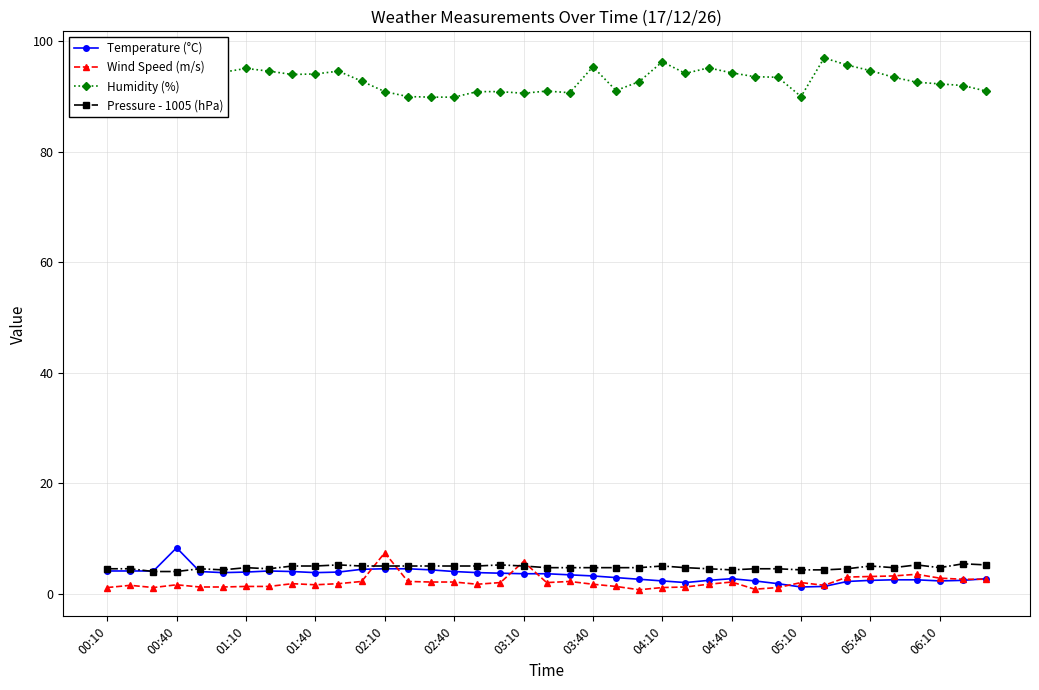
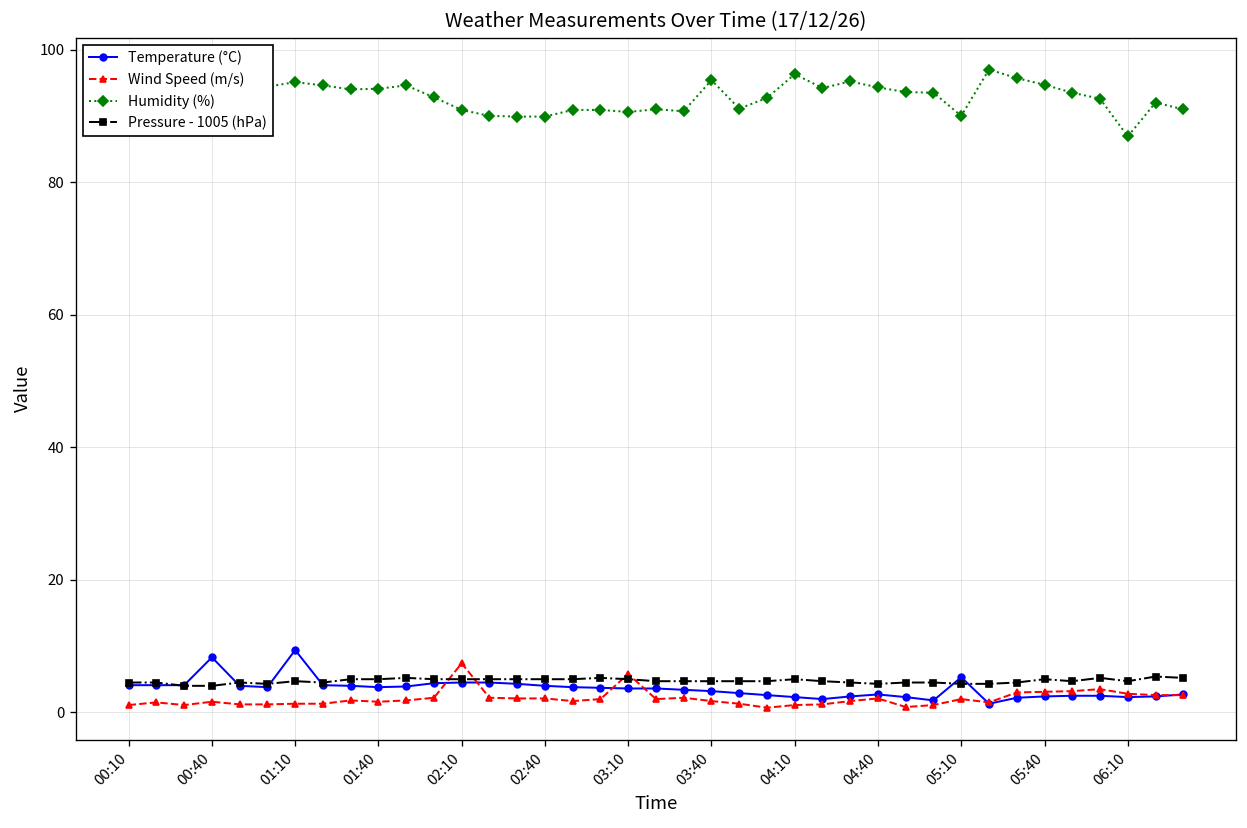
Temperature (°C), 01:10: 4 -> 9
Temperature (°C), 05:10: 1 -> 5
Humidity (%), 06:10: 92 -> 87
